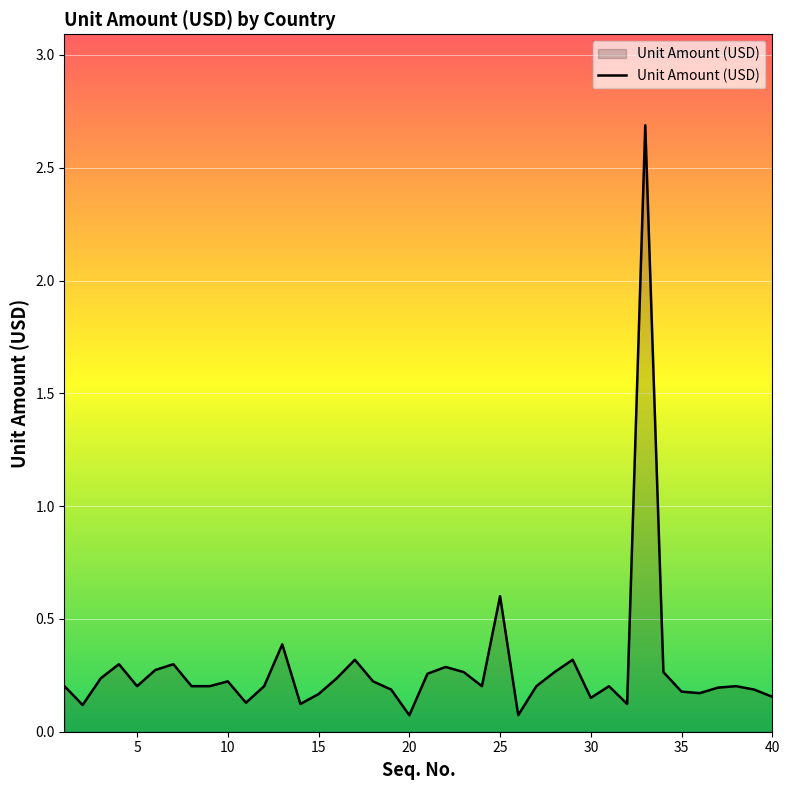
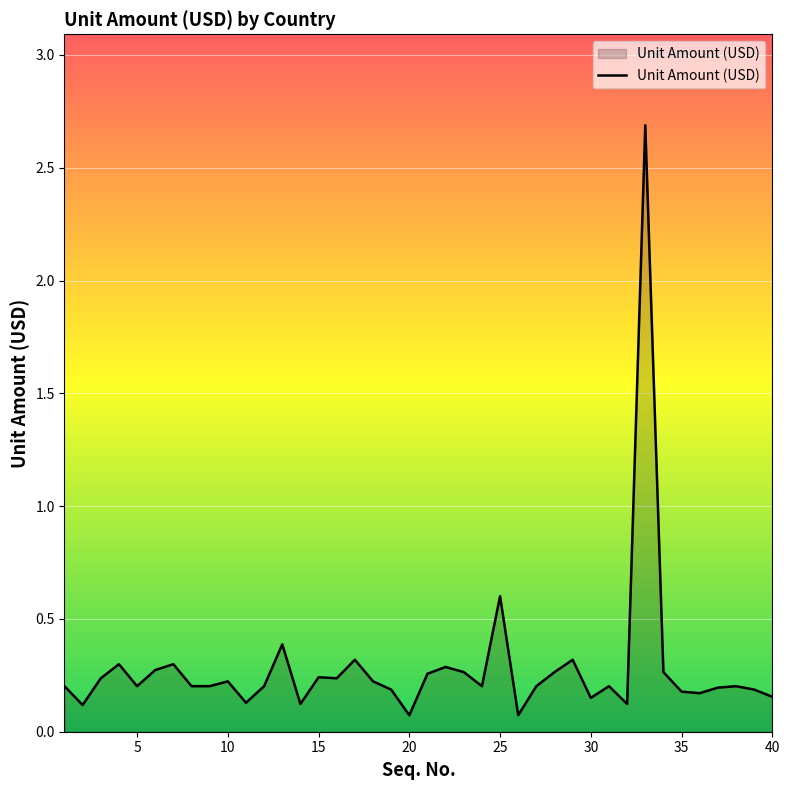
15: 0.17 -> 0.24
